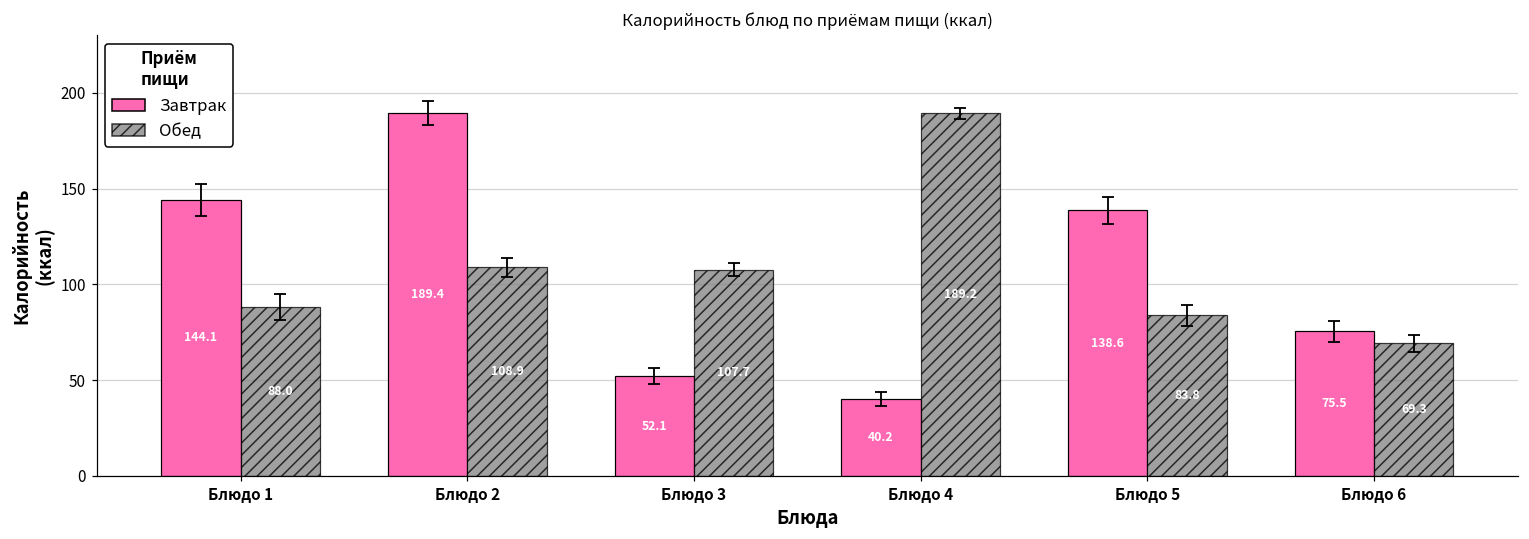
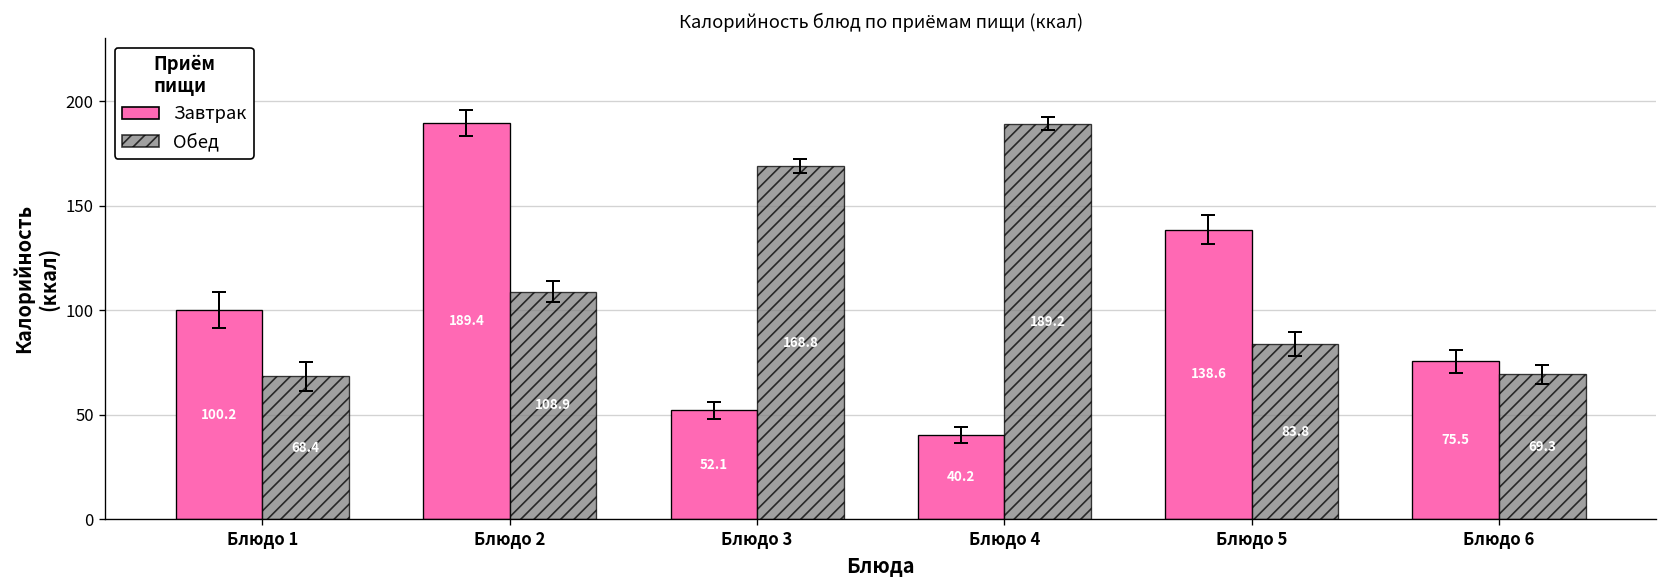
Завтрак, Блюдо 1: 144.1 -> 100.2
Обед, Блюдо 1: 88.0 -> 68.4
Обед, Блюдо 3: 107.7 -> 168.8
